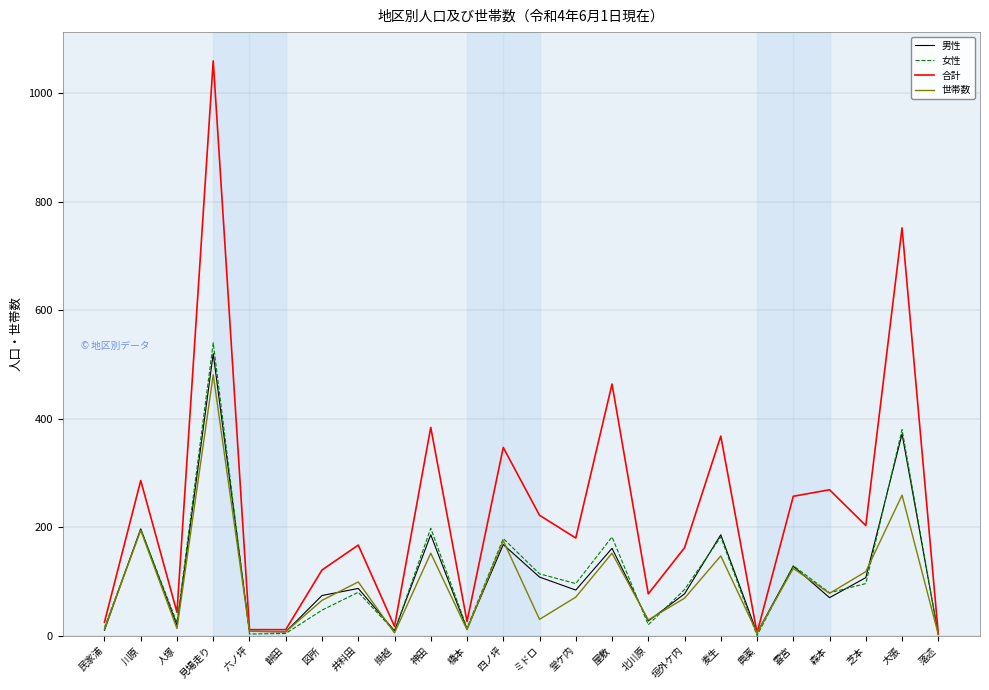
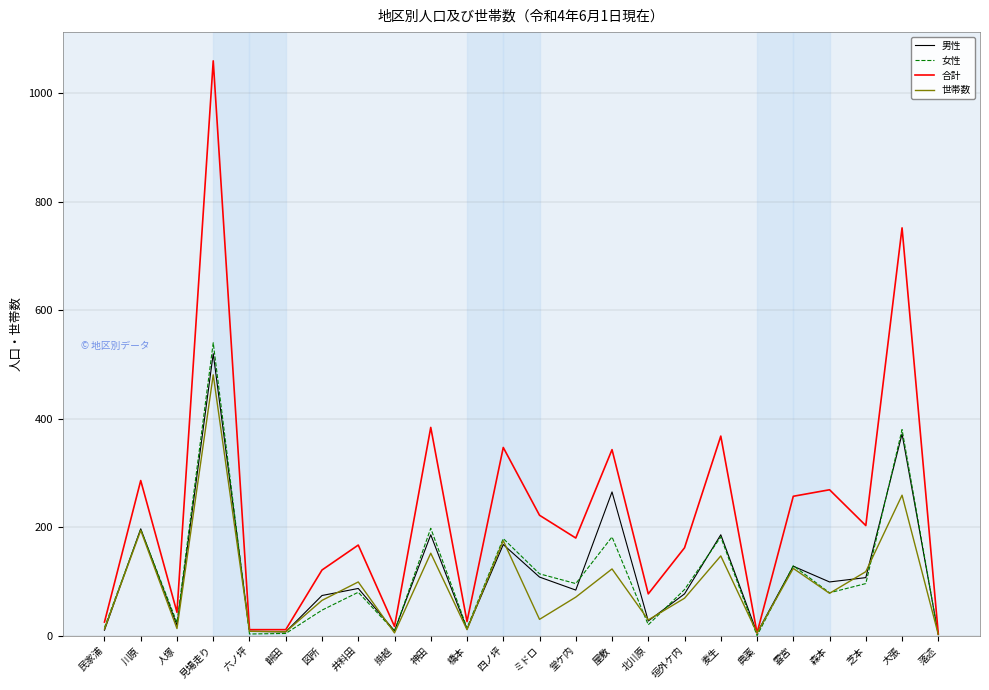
男性, 屋敷: 160 -> 270
合計, 屋敷: 460 -> 340
世帯数, 屋敷: 150 -> 120
男性, 森本: 70 -> 100
